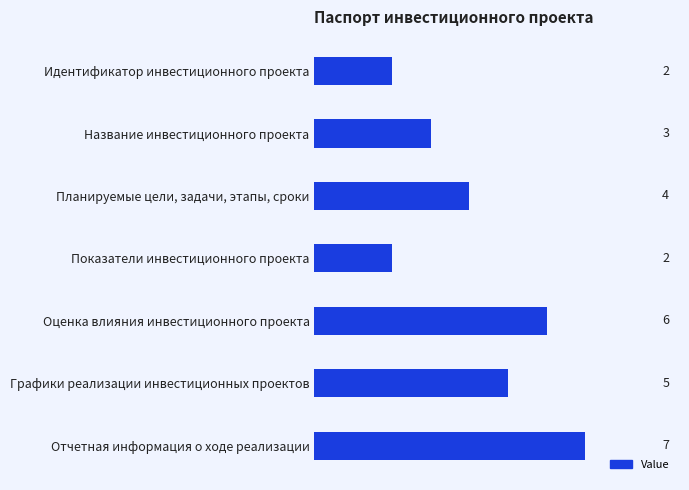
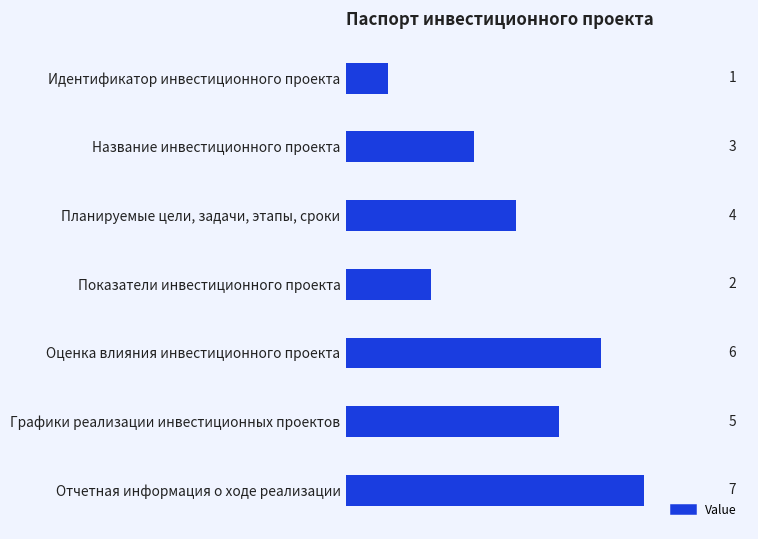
Идентификатор инвестиционного проекта: 2 -> 1
